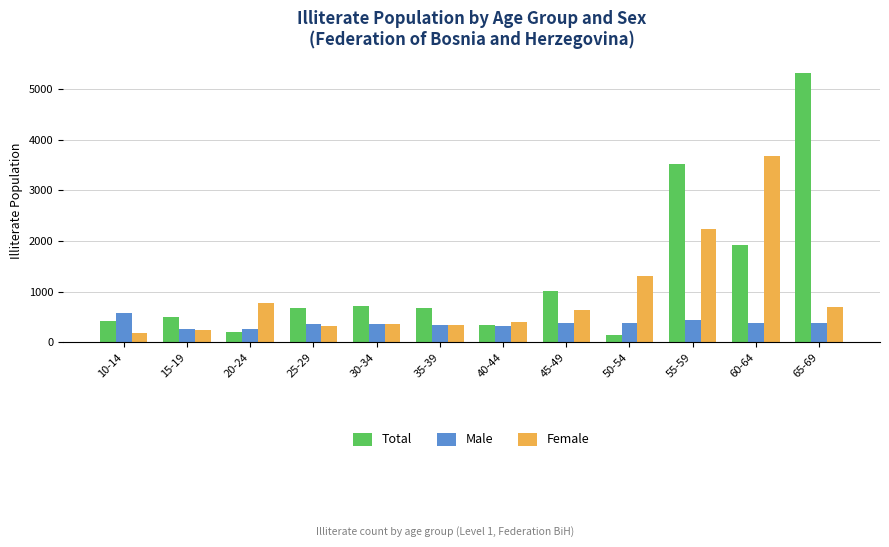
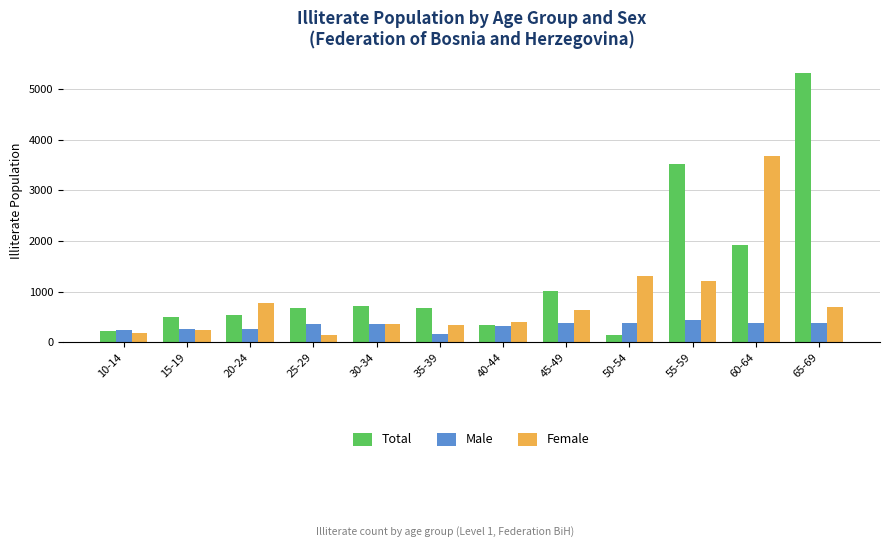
Total, 10-14: 400 -> 200
Male, 10-14: 600 -> 200
Total, 20-24: 200 -> 500
Female, 25-29: 300 -> 100
Male, 35-39: 300 -> 200
Female, 55-59: 2200 -> 1200
